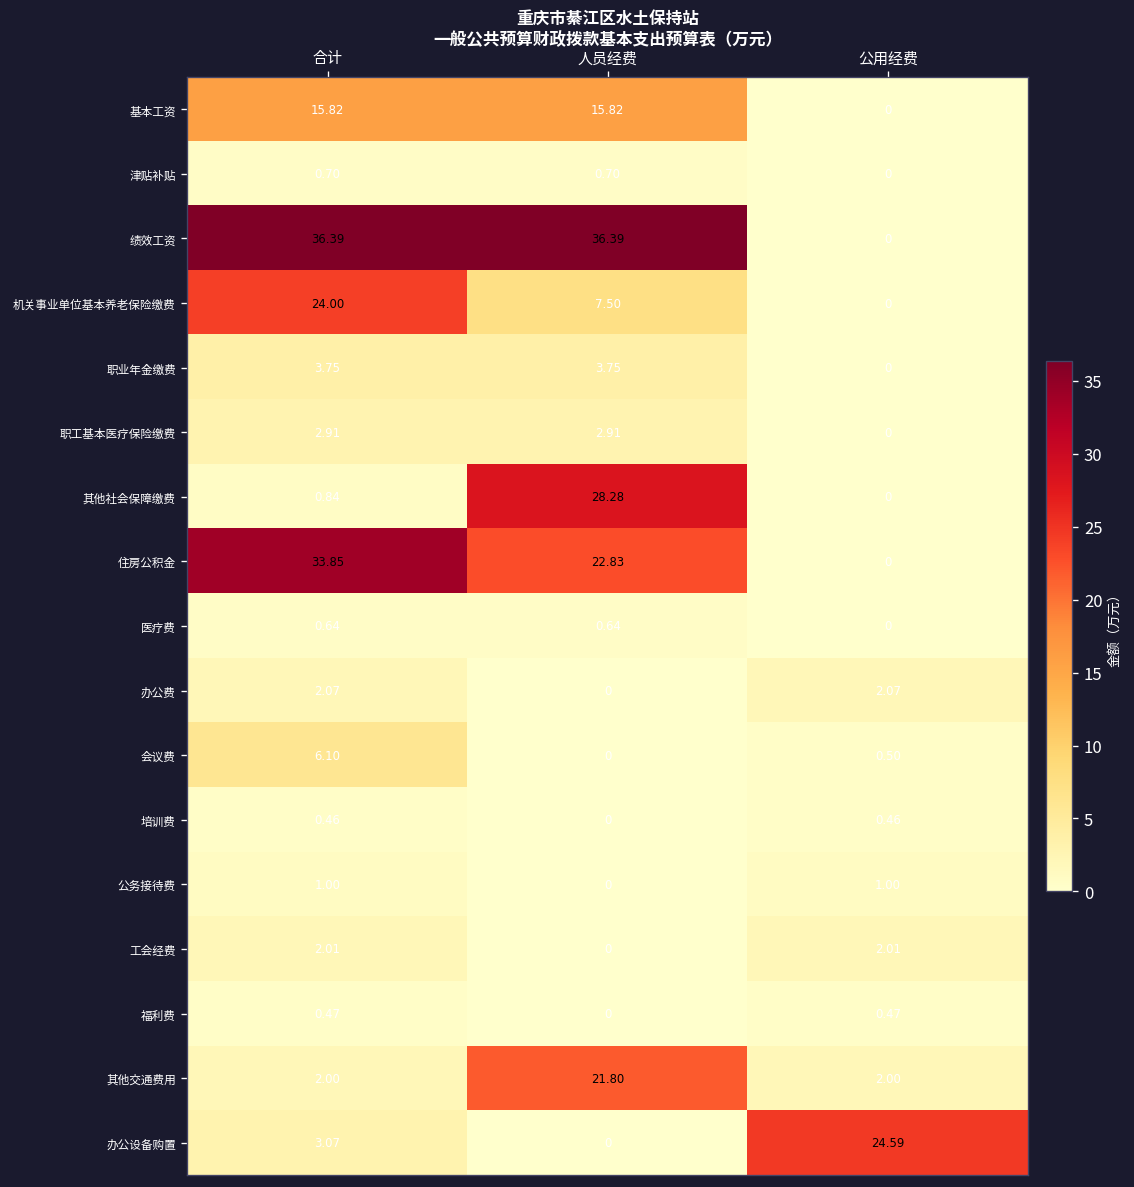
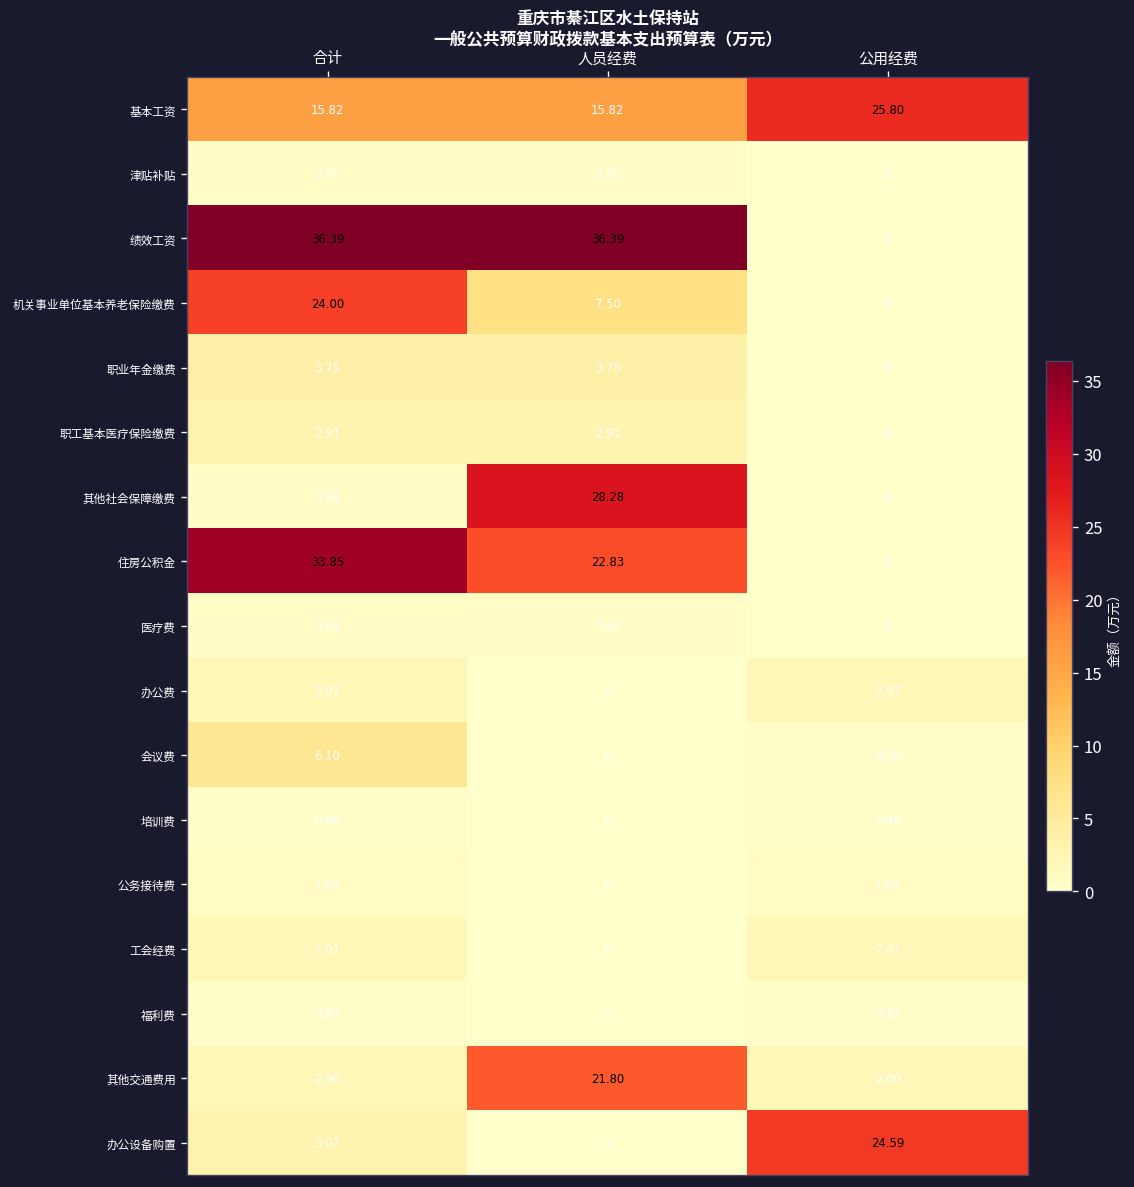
基本工资, 公用经费: 0 -> 25.80
